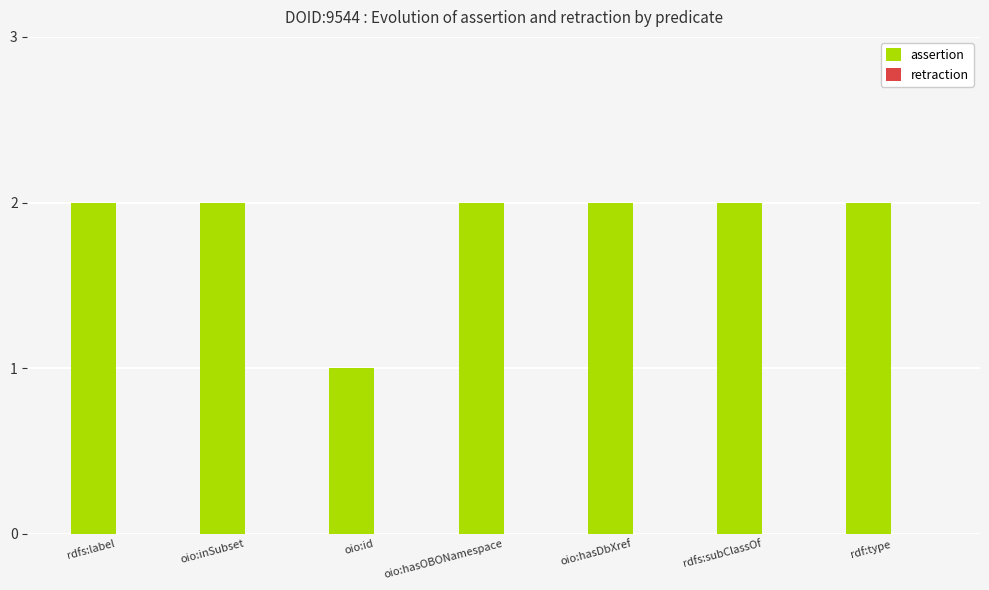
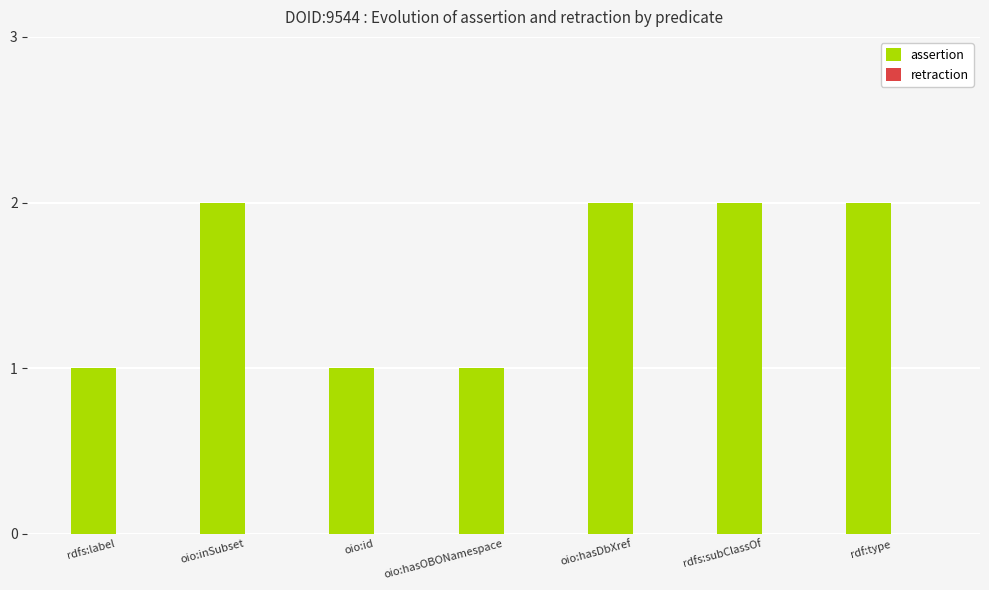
assertion, rdfs:label: 2 -> 1
assertion, oio:hasOBONamespace: 2 -> 1
